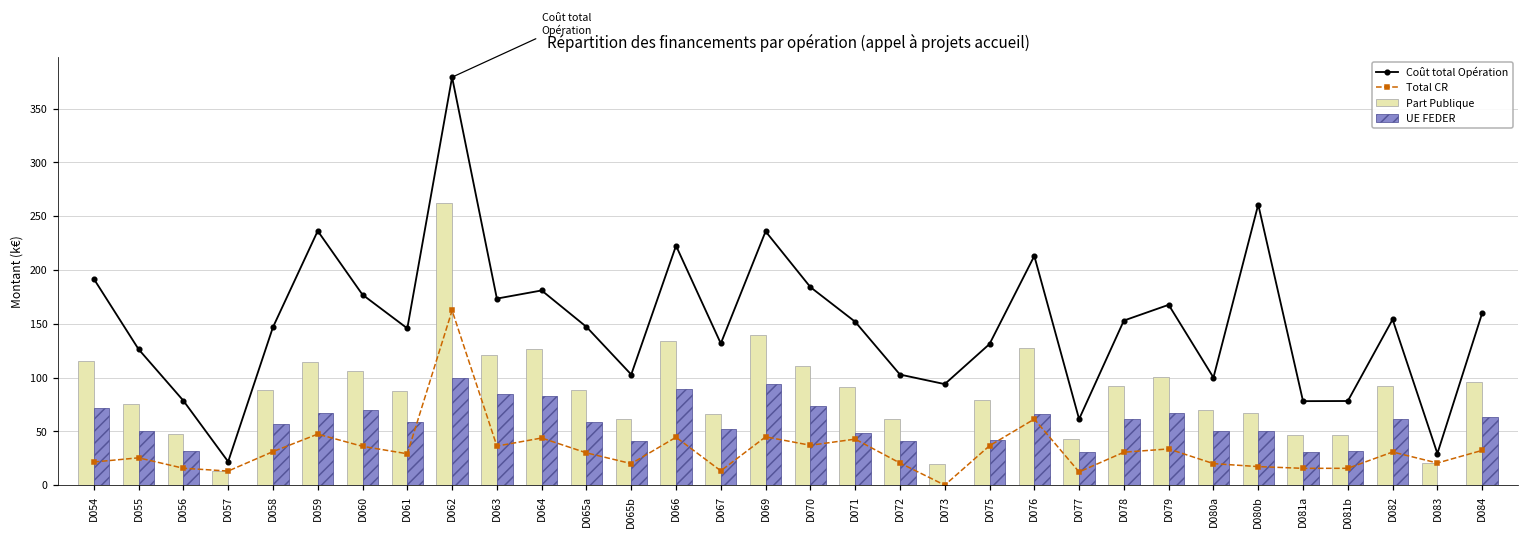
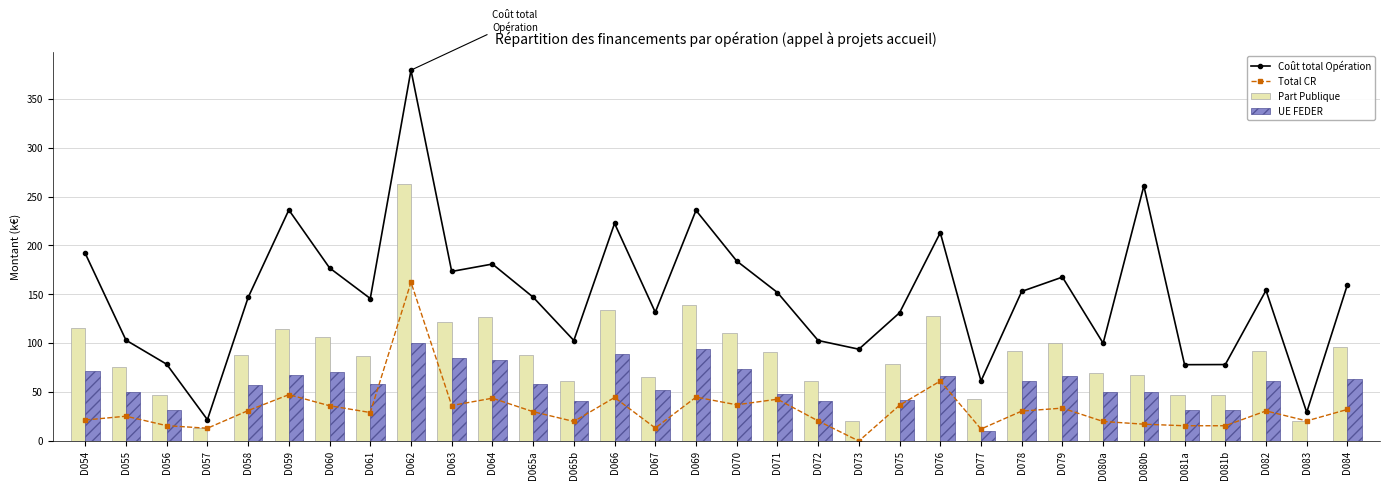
Coût total Opération, D055: 130 -> 100
UE FEDER, D077: 30 -> 10
